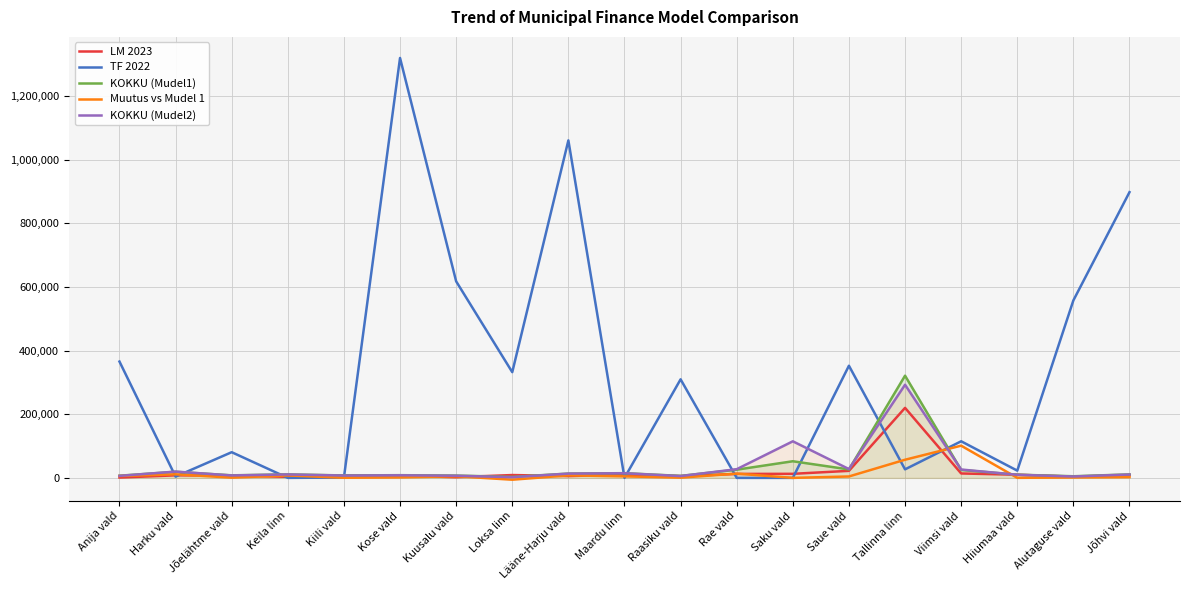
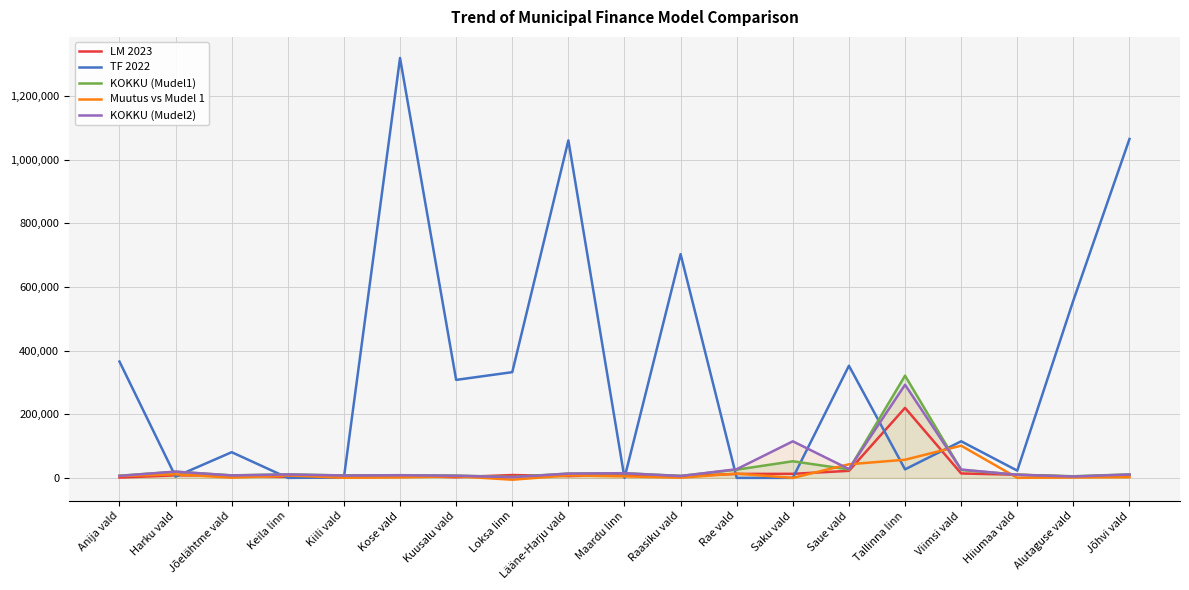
TF 2022, Kuusalu vald: 620,000 -> 310,000
TF 2022, Raasiku vald: 310,000 -> 700,000
Muutus vs Mudel 1, Saue vald: 0 -> 40,000
TF 2022, Jõhvi vald: 900,000 -> 1,060,000
